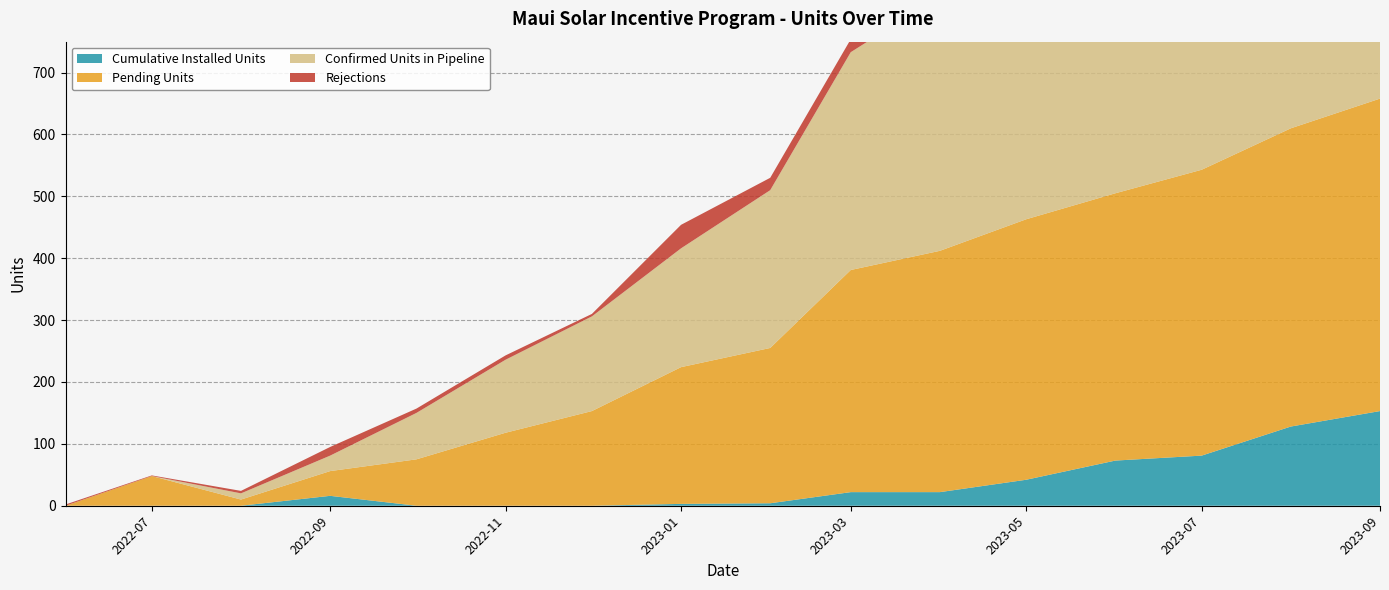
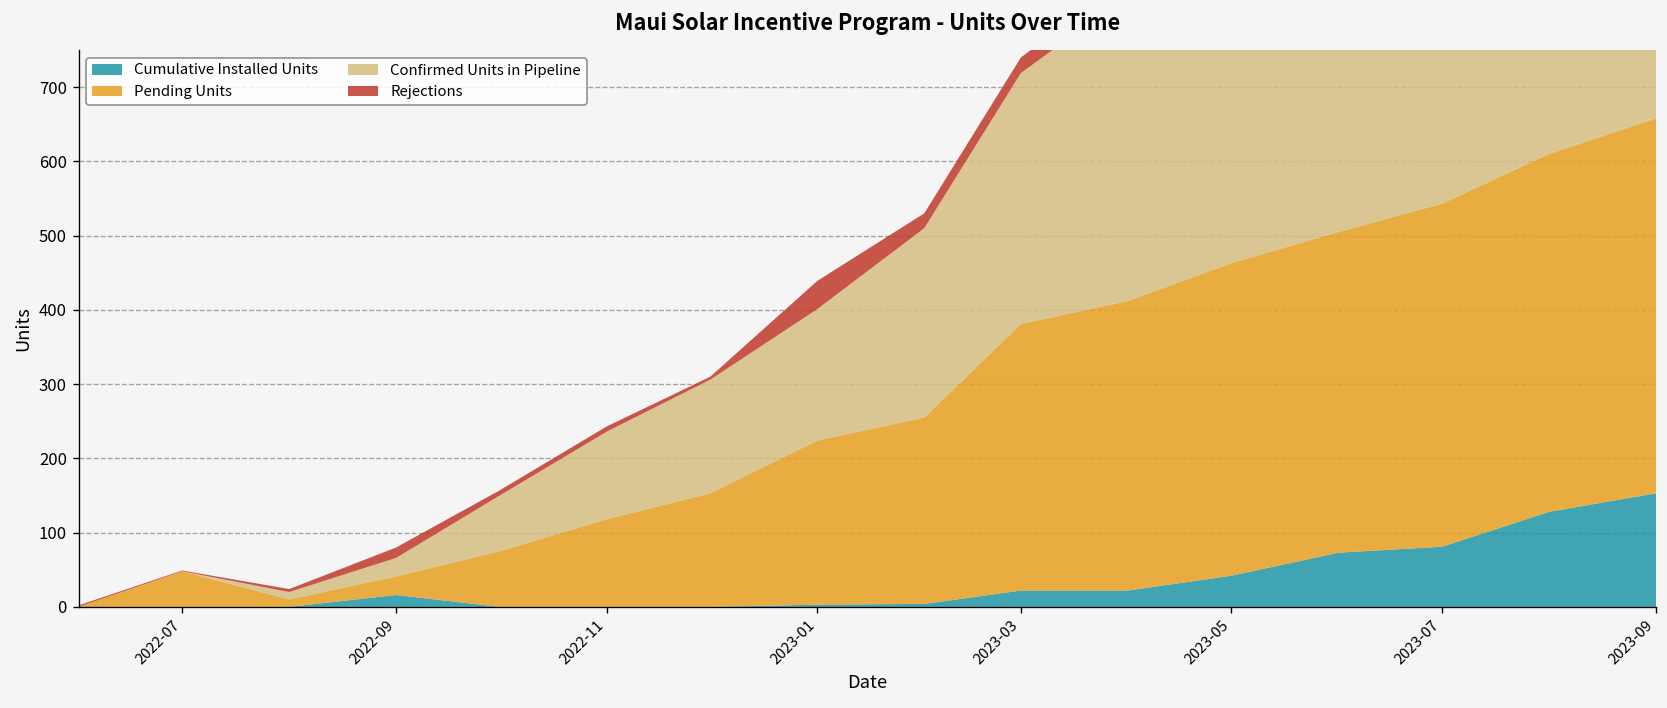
Pending Units, 2022-09: 40 -> 30
Confirmed Units in Pipeline, 2023-01: 190 -> 180
Confirmed Units in Pipeline, 2023-03: 350 -> 340
